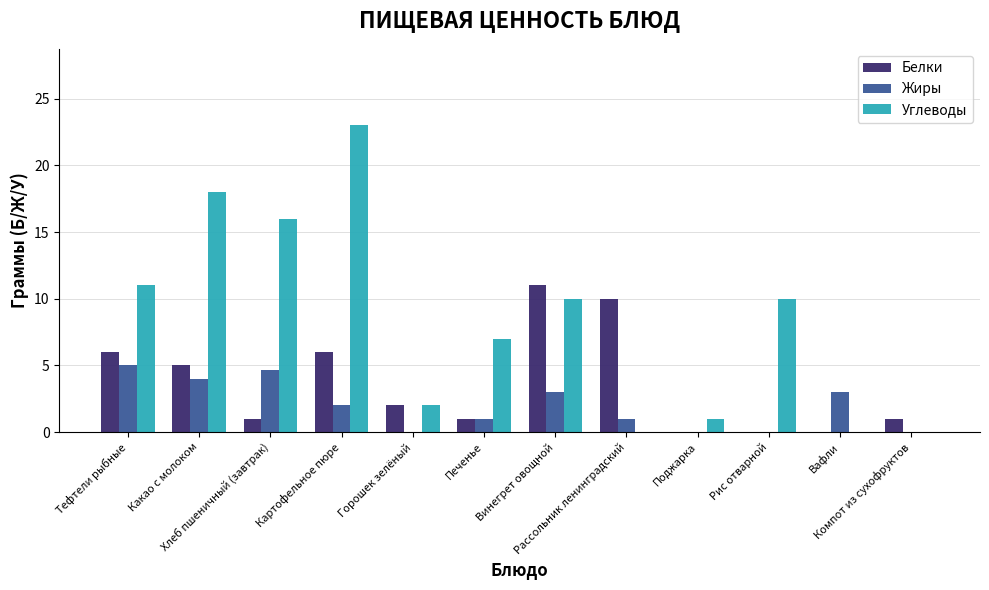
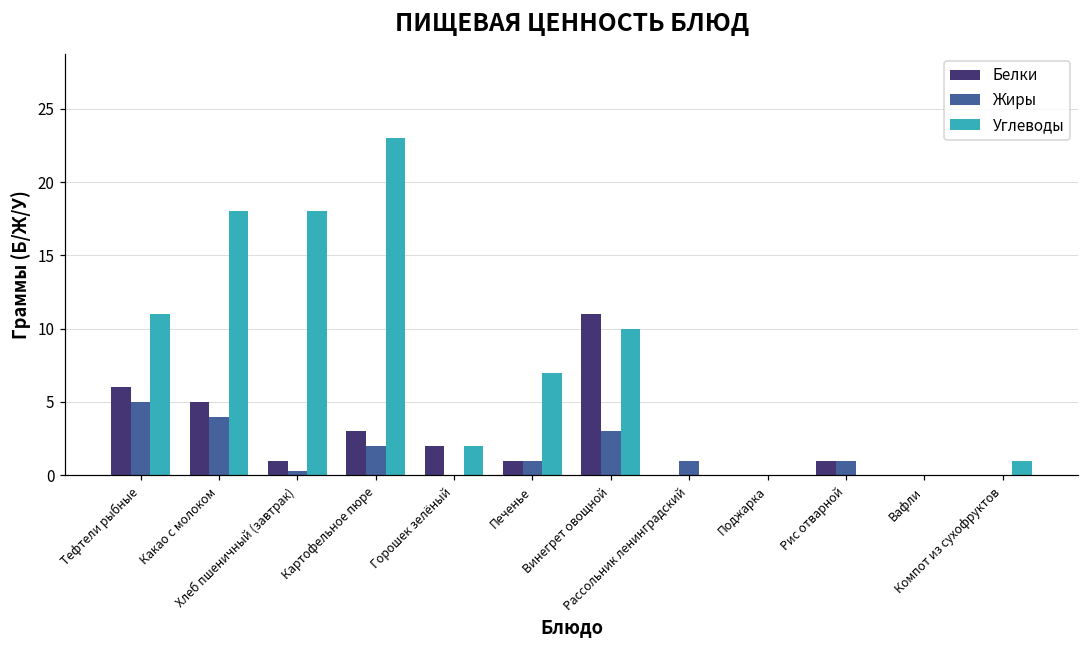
Жиры, Хлеб пшеничный (завтрак): 4.7 -> 0.3
Углеводы, Хлеб пшеничный (завтрак): 16 -> 18
Белки, Картофельное пюре: 6 -> 3
Белки, Рассольник ленинградский: 10 -> 0
Углеводы, Поджарка: 1 -> 0
Белки, Рис отварной: 0 -> 1
Жиры, Рис отварной: 0 -> 1
Углеводы, Рис отварной: 10 -> 0
Жиры, Вафли: 3 -> 0
Белки, Компот из сухофруктов: 1 -> 0
Углеводы, Компот из сухофруктов: 0 -> 1
